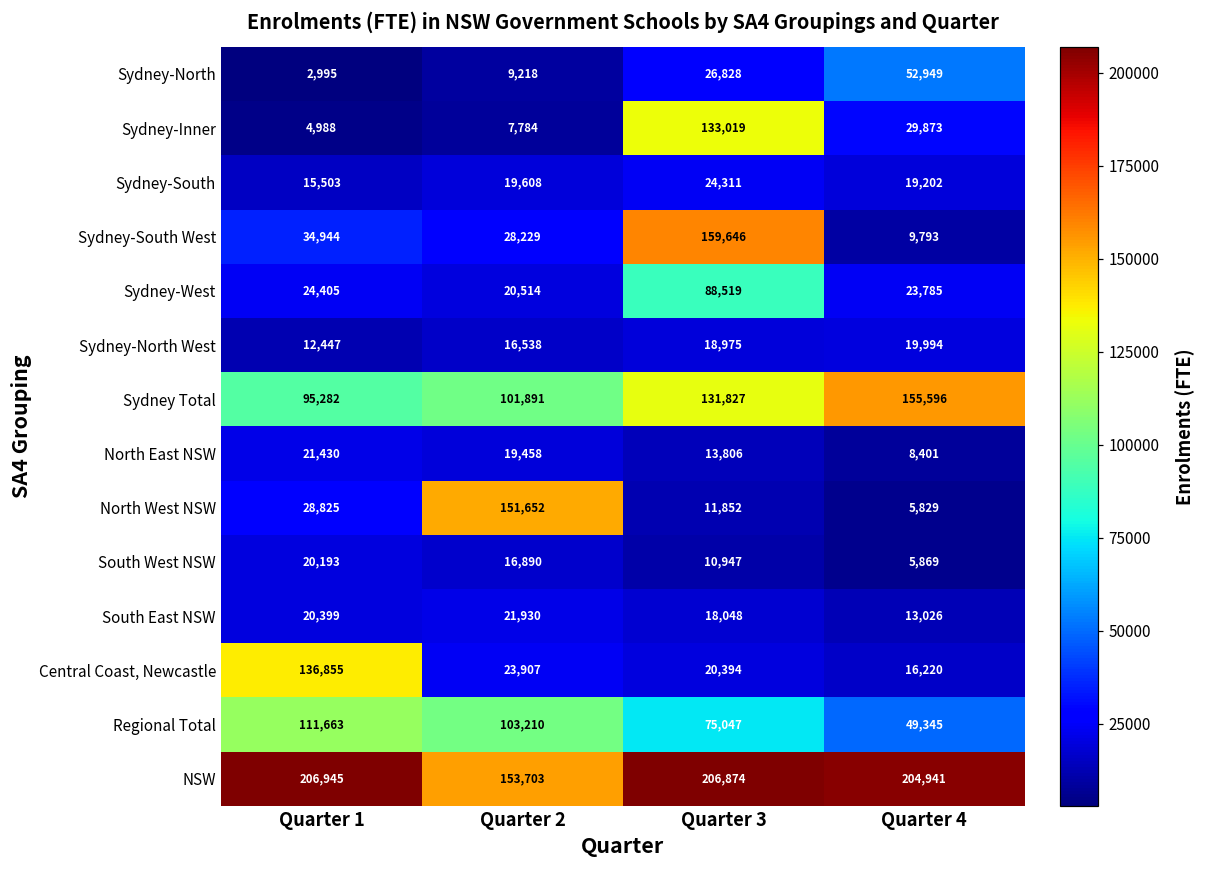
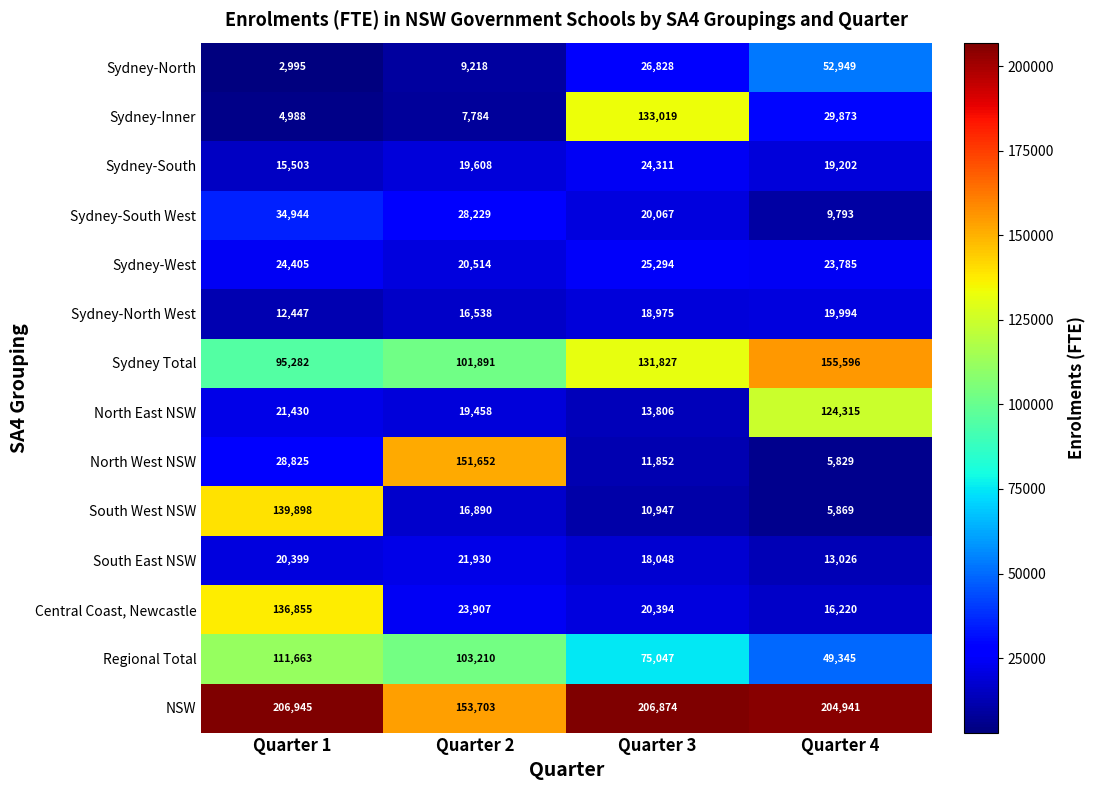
Sydney-South West, Quarter 3: 159,646 -> 20,067
Sydney-West, Quarter 3: 88,519 -> 25,294
North East NSW, Quarter 4: 8,401 -> 124,315
South West NSW, Quarter 1: 20,193 -> 139,898
